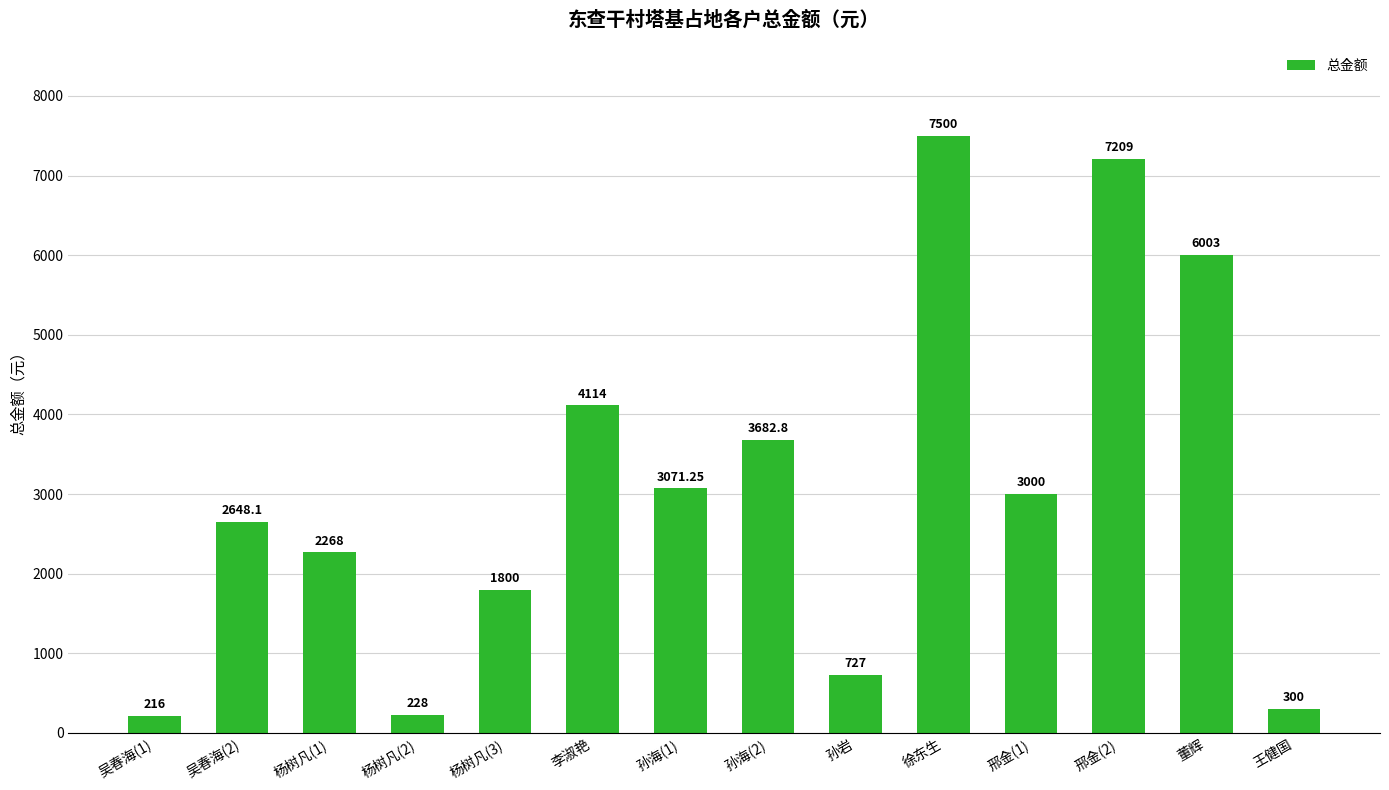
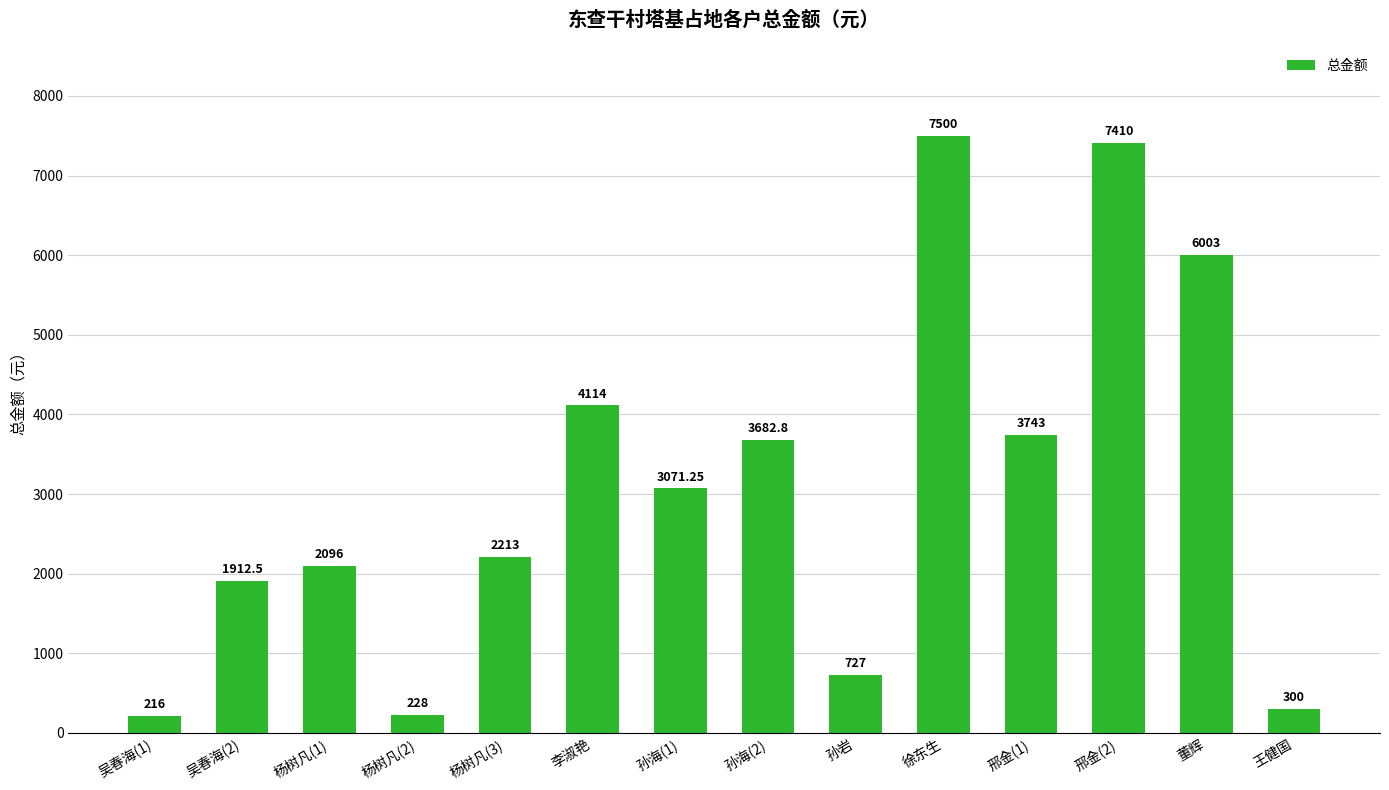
吴春海(2): 2648.1 -> 1912.5
杨树凡(1): 2268 -> 2096
杨树凡(3): 1800 -> 2213
邢金(1): 3000 -> 3743
邢金(2): 7209 -> 7410
